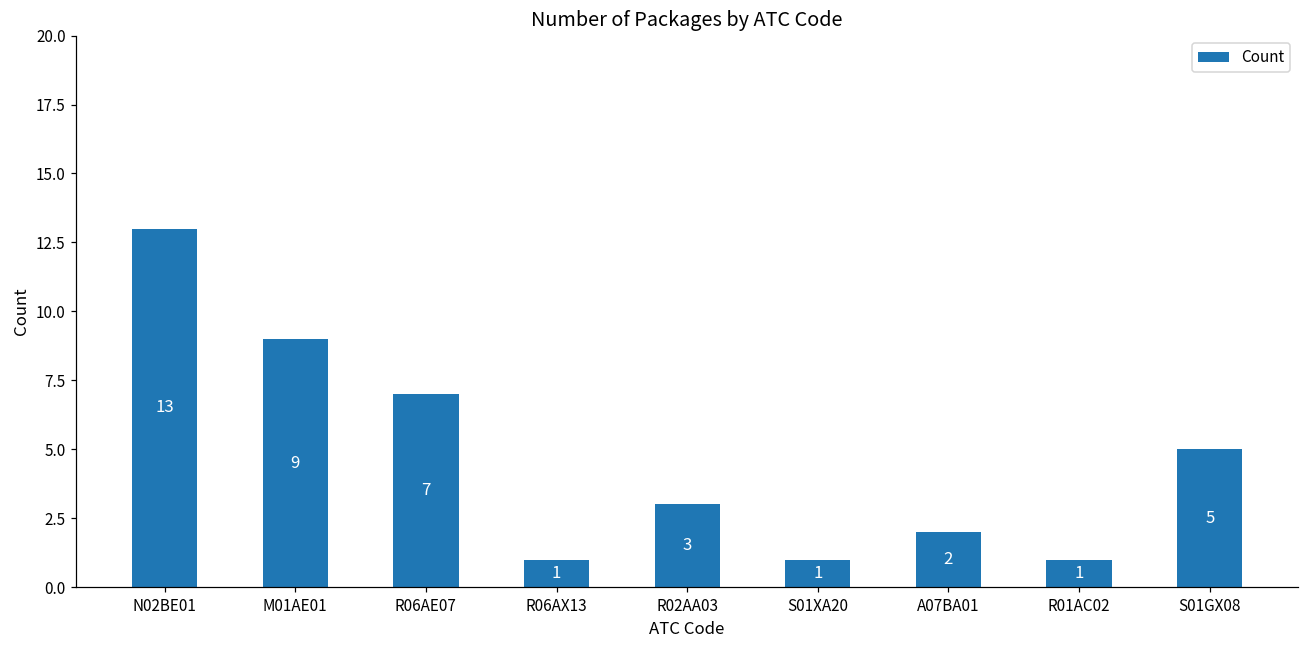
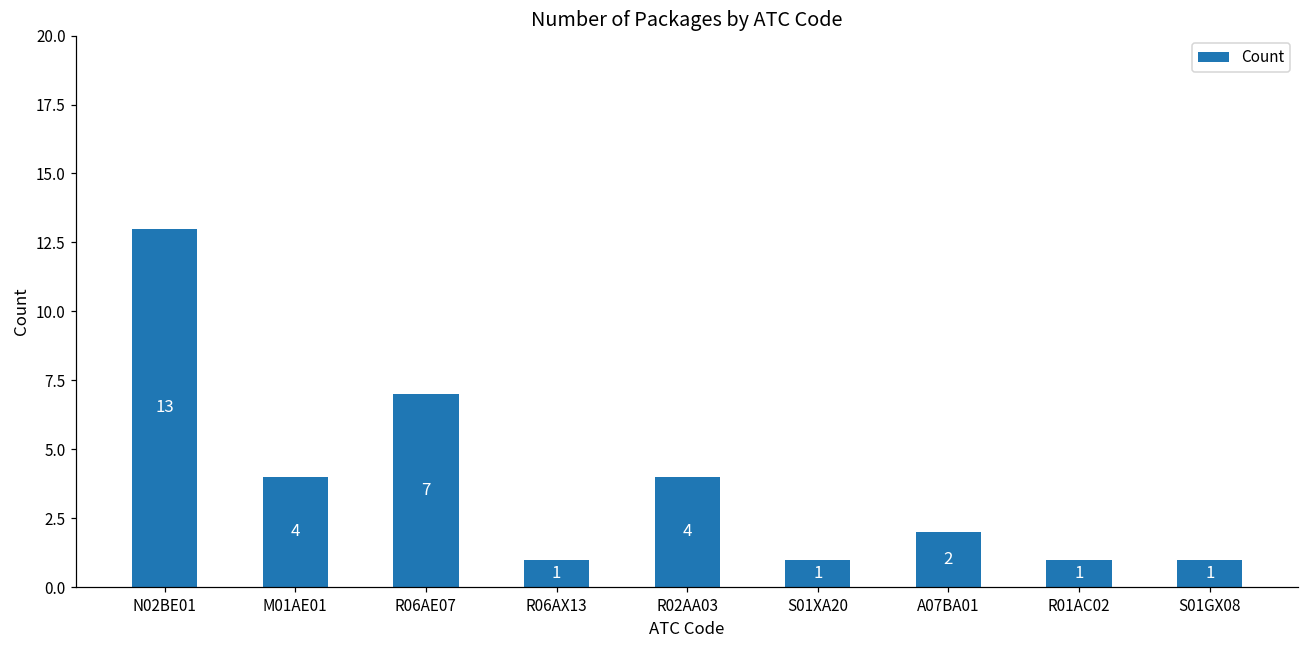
M01AE01: 9 -> 4
R02AA03: 3 -> 4
S01GX08: 5 -> 1
